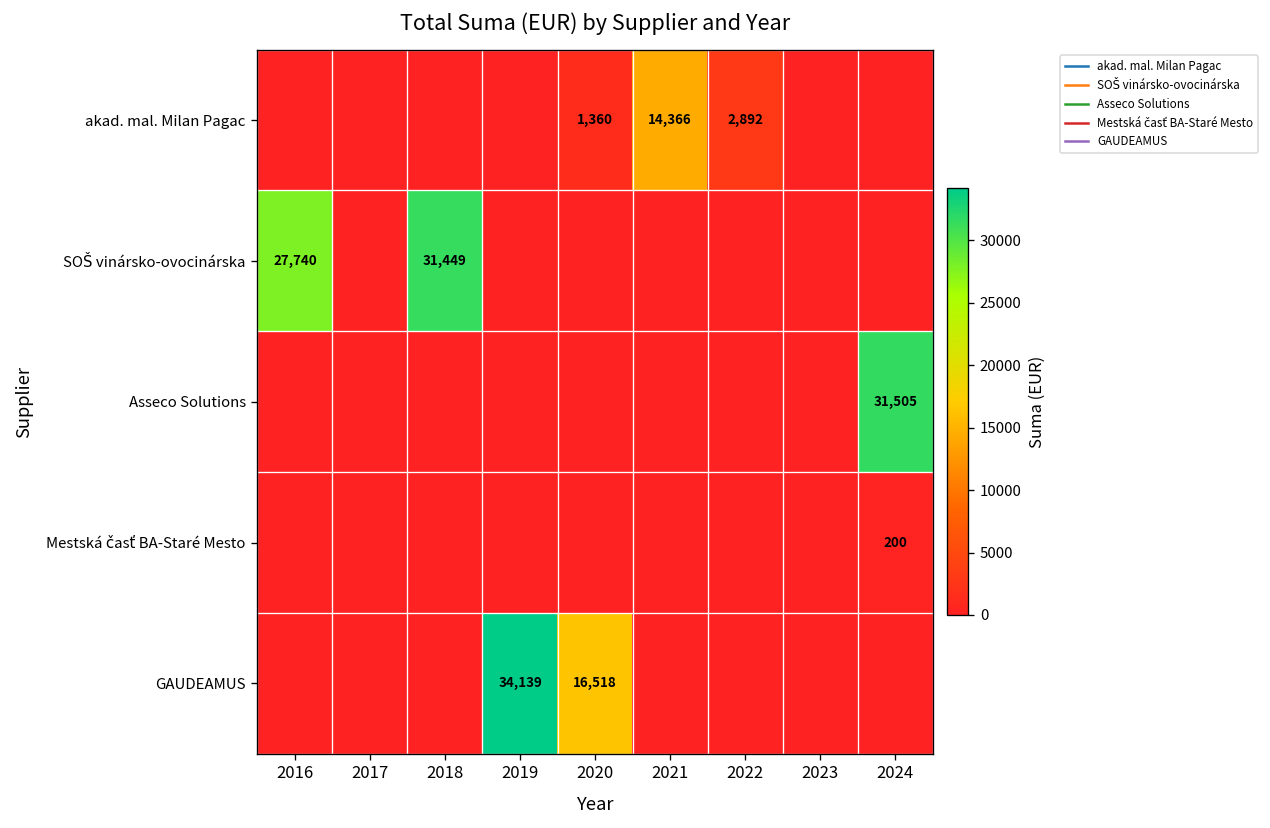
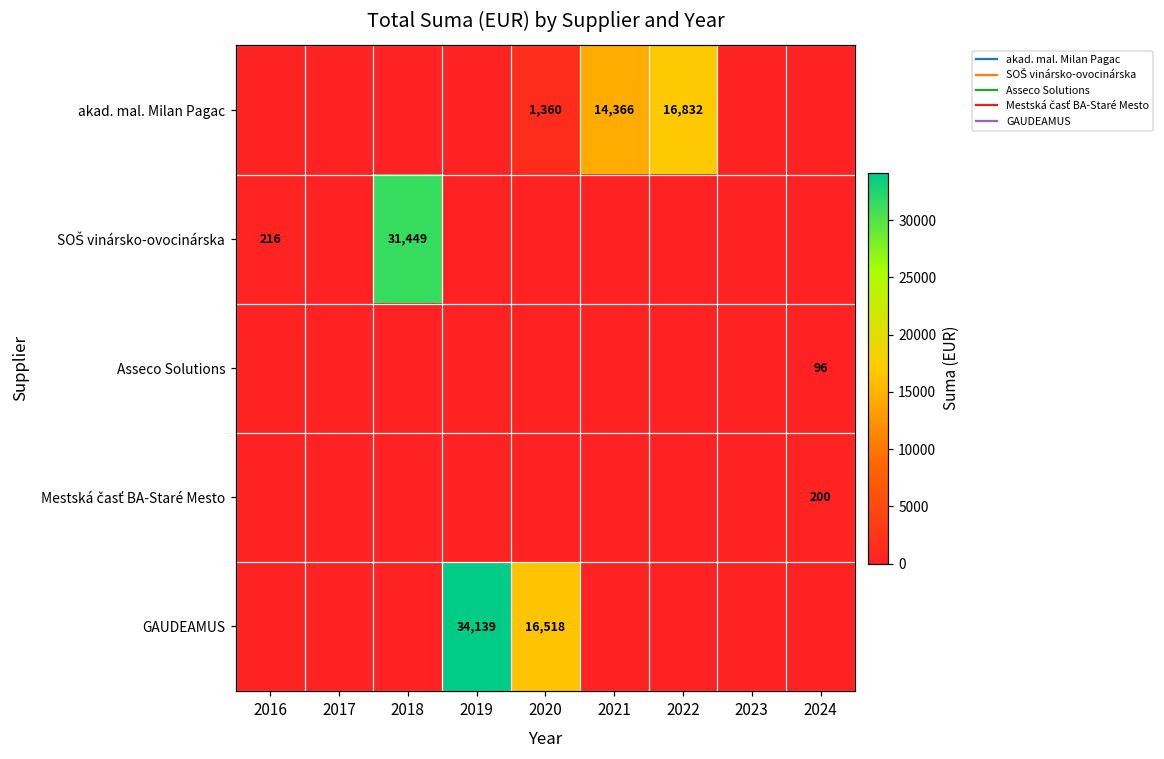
akad. mal. Milan Pagac, 2022: 2,892 -> 16,832
SOŠ vinársko-ovocinárska, 2016: 27,740 -> 216
Asseco Solutions, 2024: 31,505 -> 96
